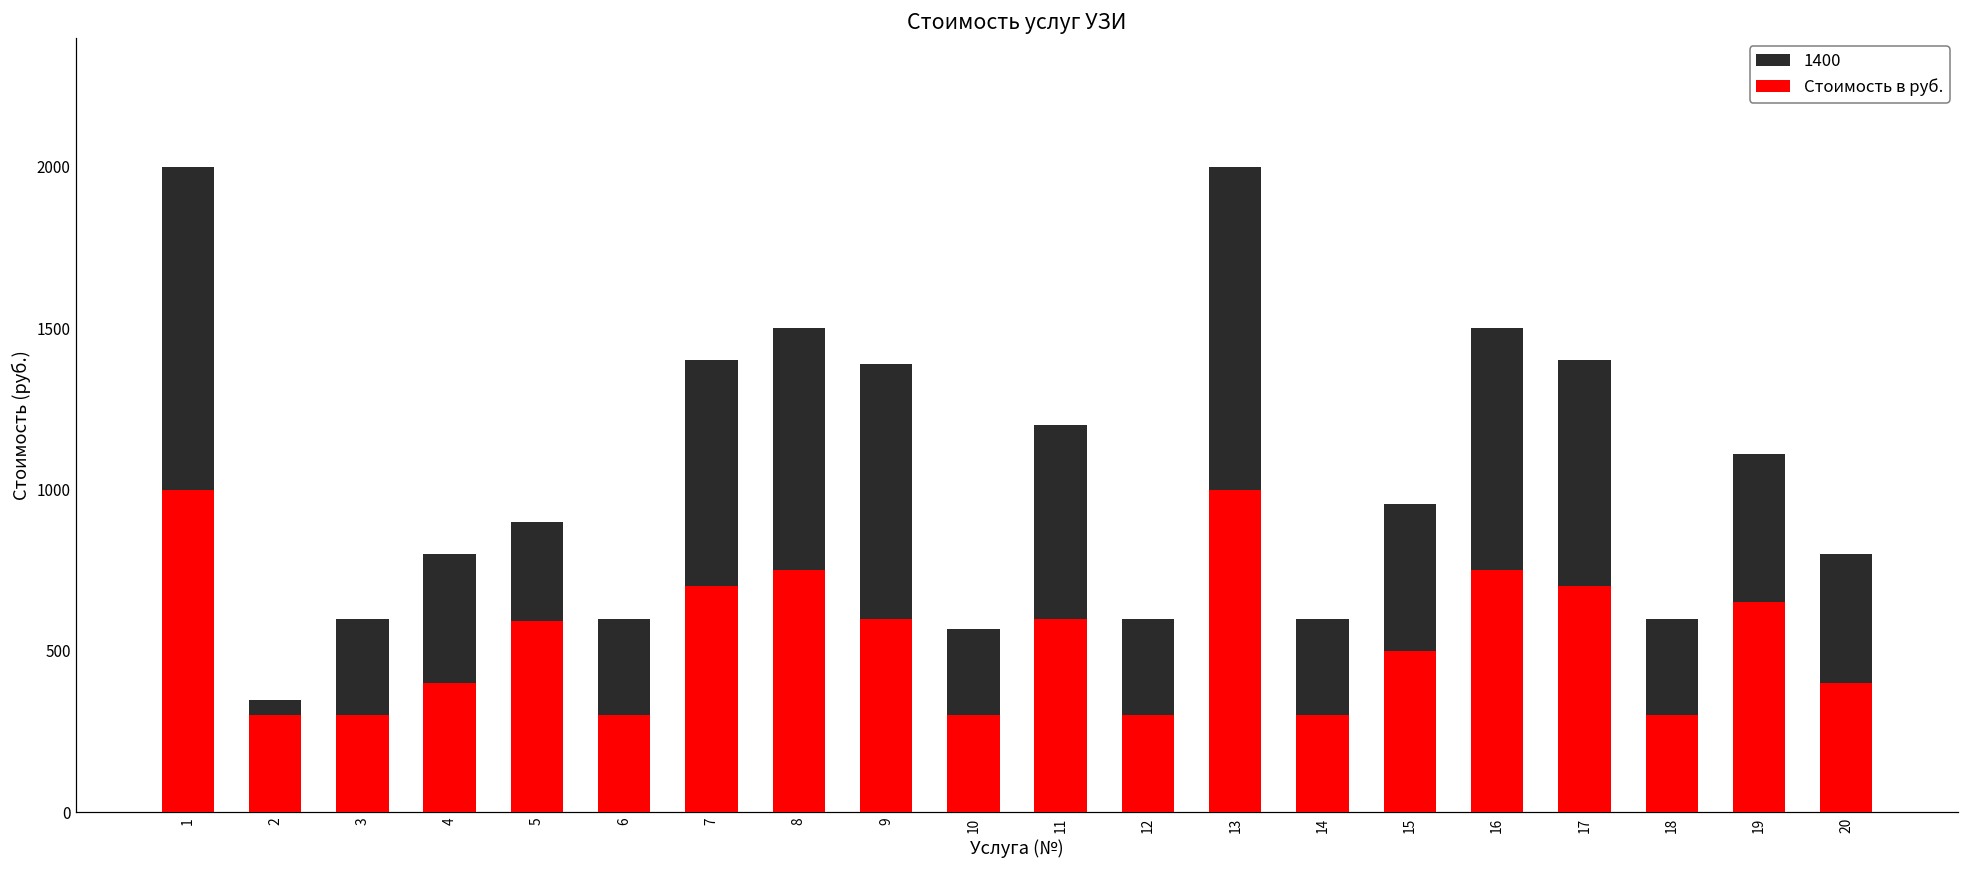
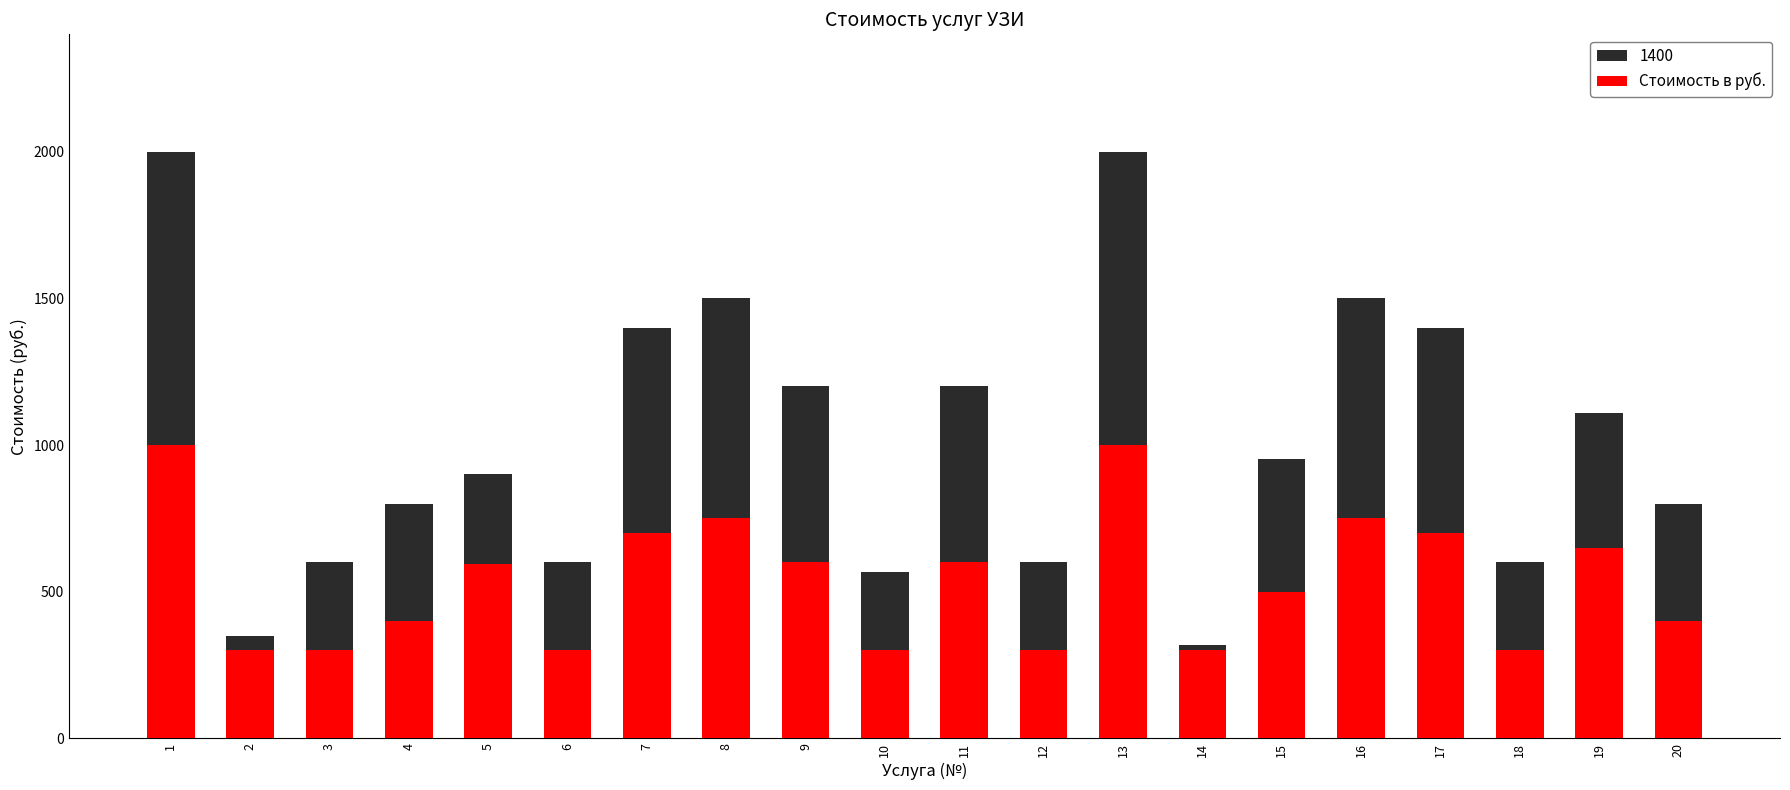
1400, 9: 1390 -> 1200
1400, 14: 600 -> 320
